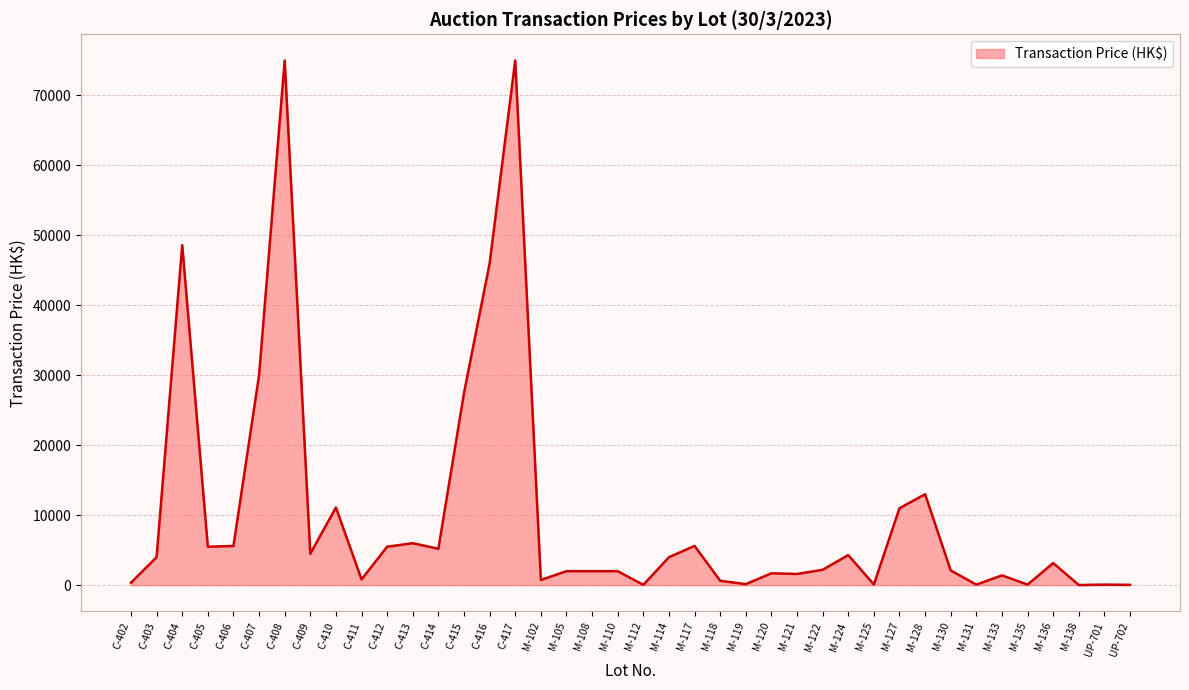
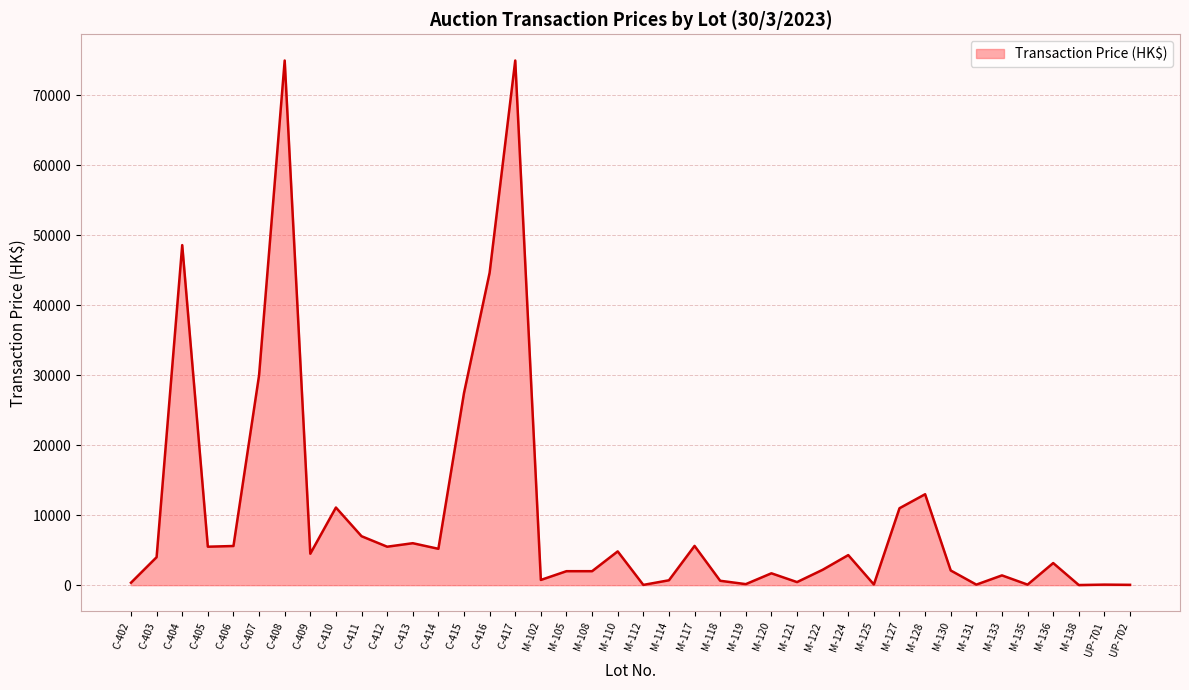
C-411: 1000 -> 7000
C-416: 46000 -> 45000
M-110: 2000 -> 5000
M-114: 4000 -> 1000
M-121: 2000 -> 0
